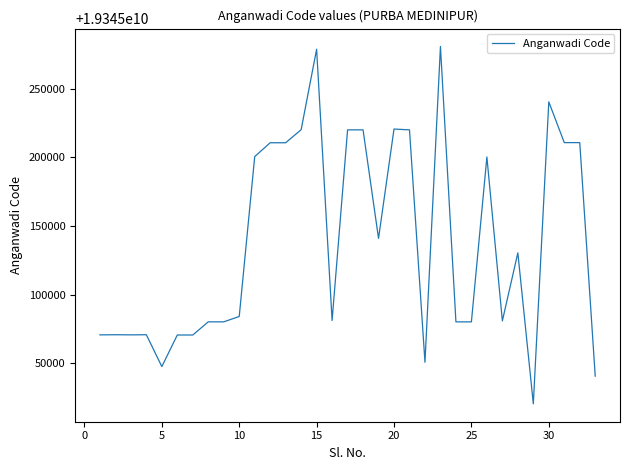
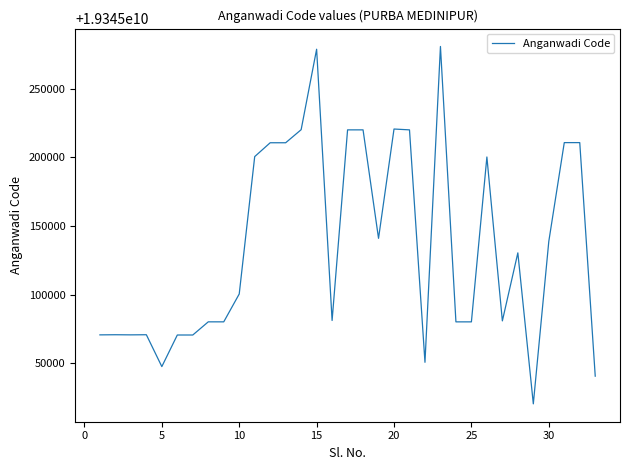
10: 19345084000 -> 19345100000
30: 19345241000 -> 19345139000
